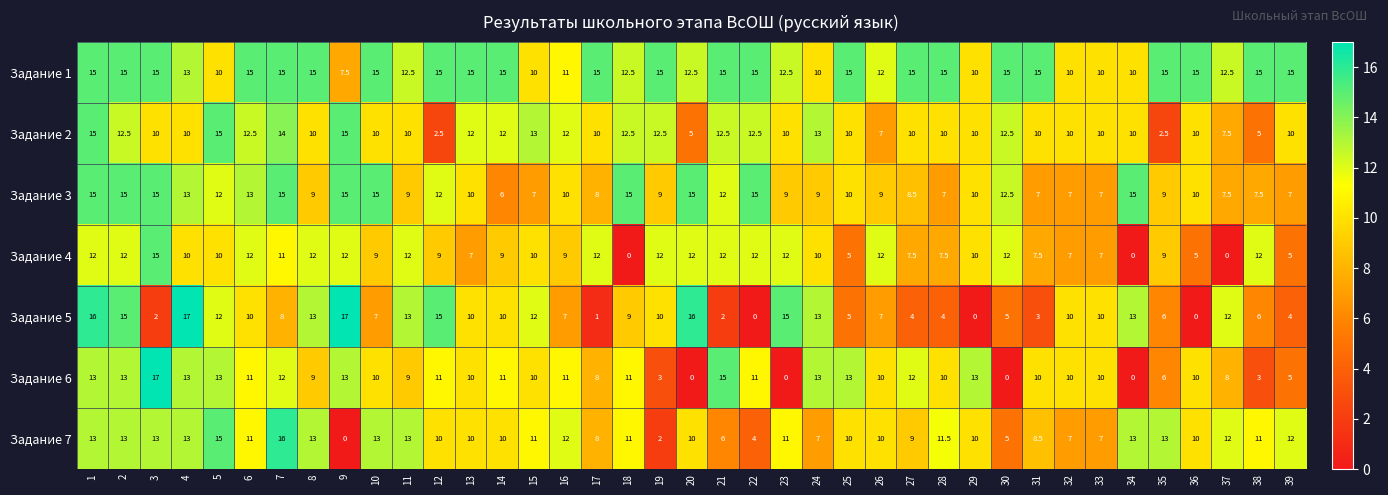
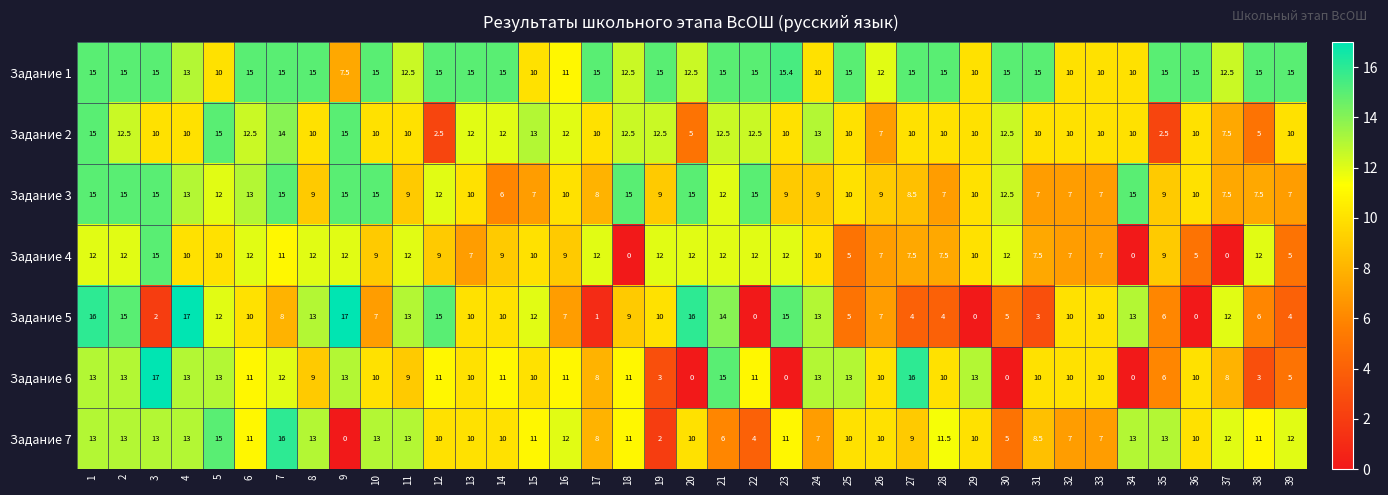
Задание 1, 23: 12.5 -> 15.4
Задание 4, 26: 12 -> 7
Задание 5, 21: 2 -> 14
Задание 6, 27: 12 -> 16
